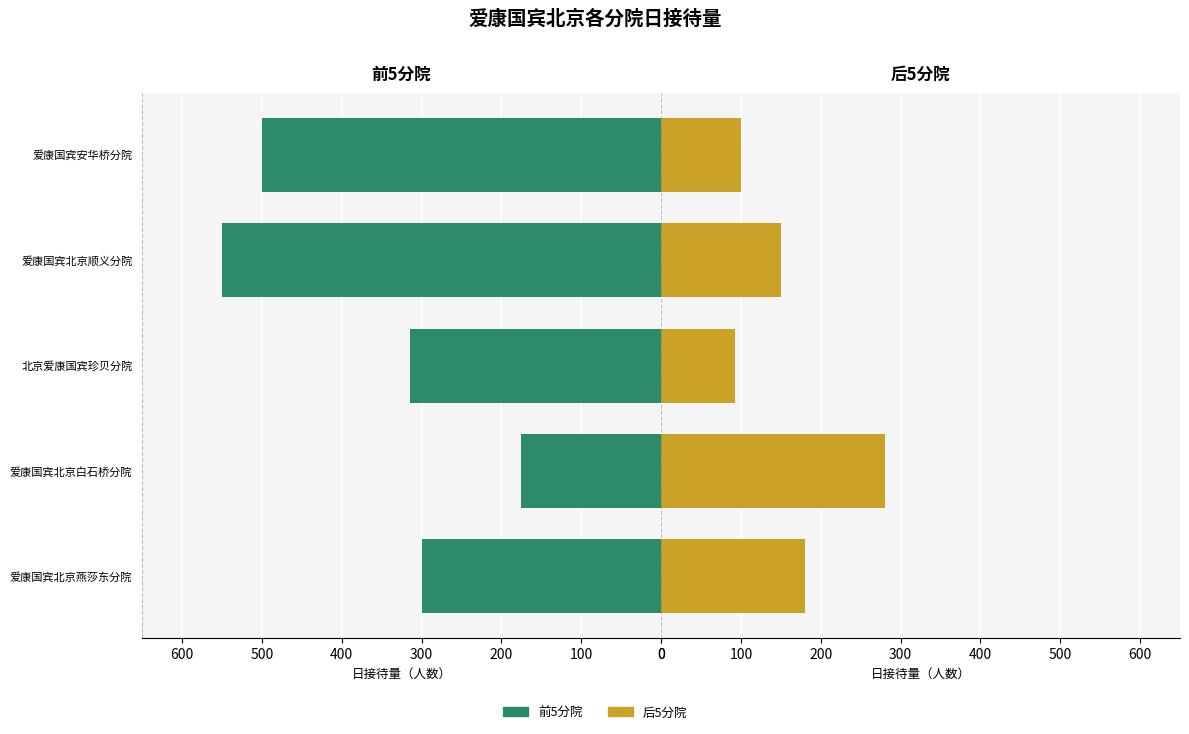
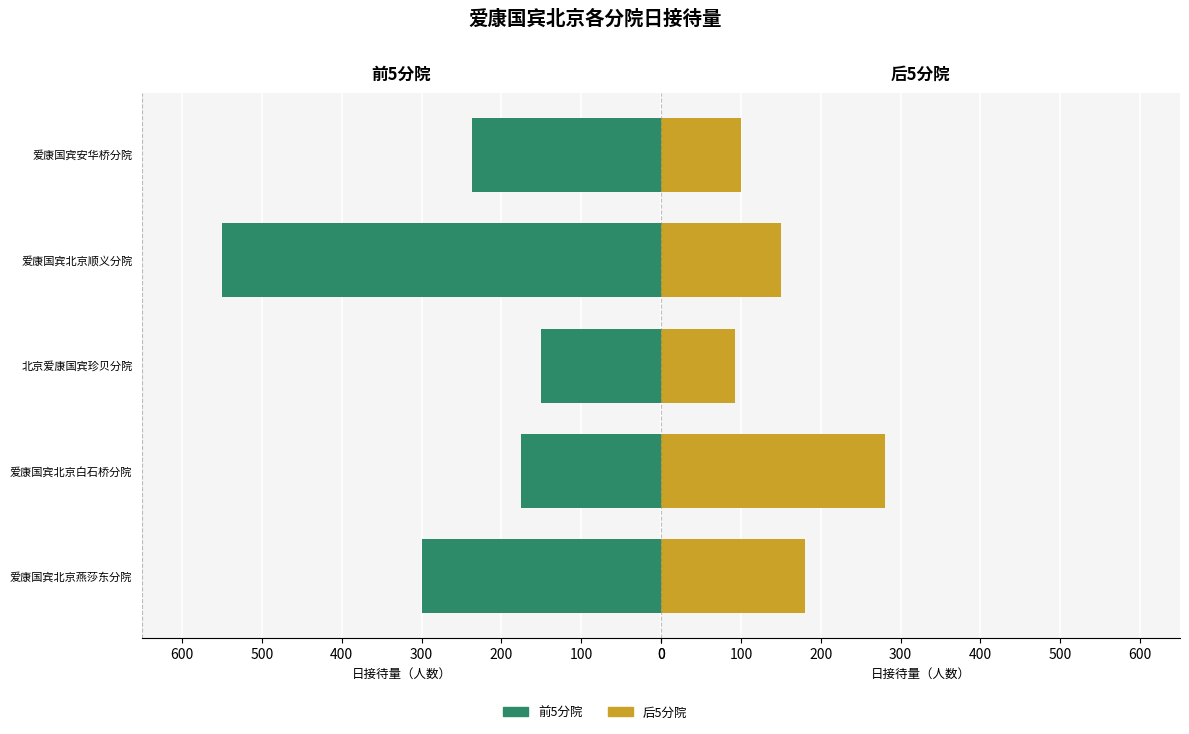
前5分院, 爱康国宾安华桥分院: 500 -> 240
前5分院, 北京爱康国宾珍贝分院: 320 -> 150
